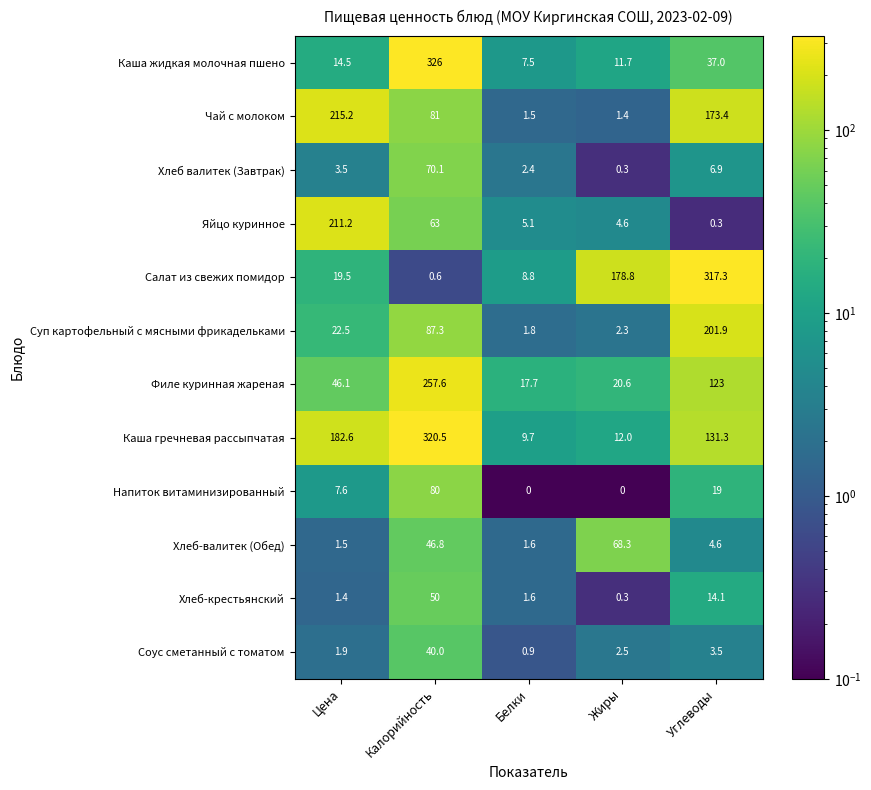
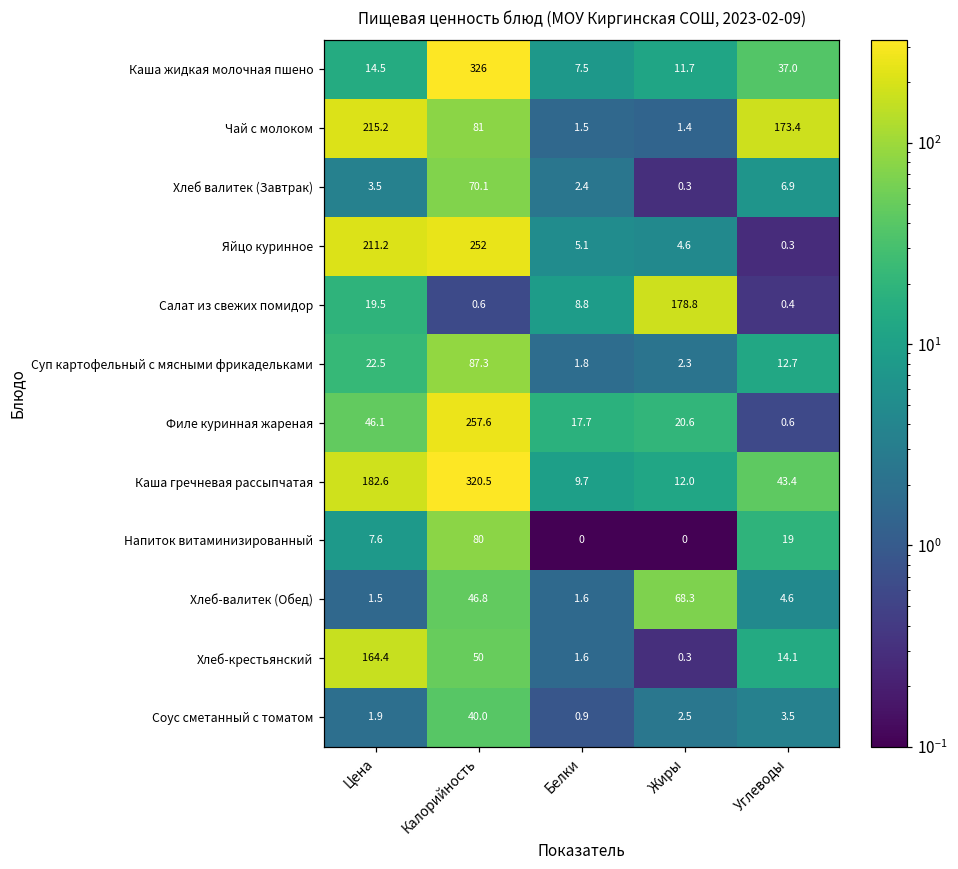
Яйцо куринное, Калорийность: 63 -> 252
Салат из свежих помидор, Углеводы: 317.3 -> 0.4
Суп картофельный с мясными фрикадельками, Углеводы: 201.9 -> 12.7
Филе куринная жареная, Углеводы: 123 -> 0.6
Каша гречневая рассыпчатая, Углеводы: 131.3 -> 43.4
Хлеб-крестьянский, Цена: 1.4 -> 164.4
